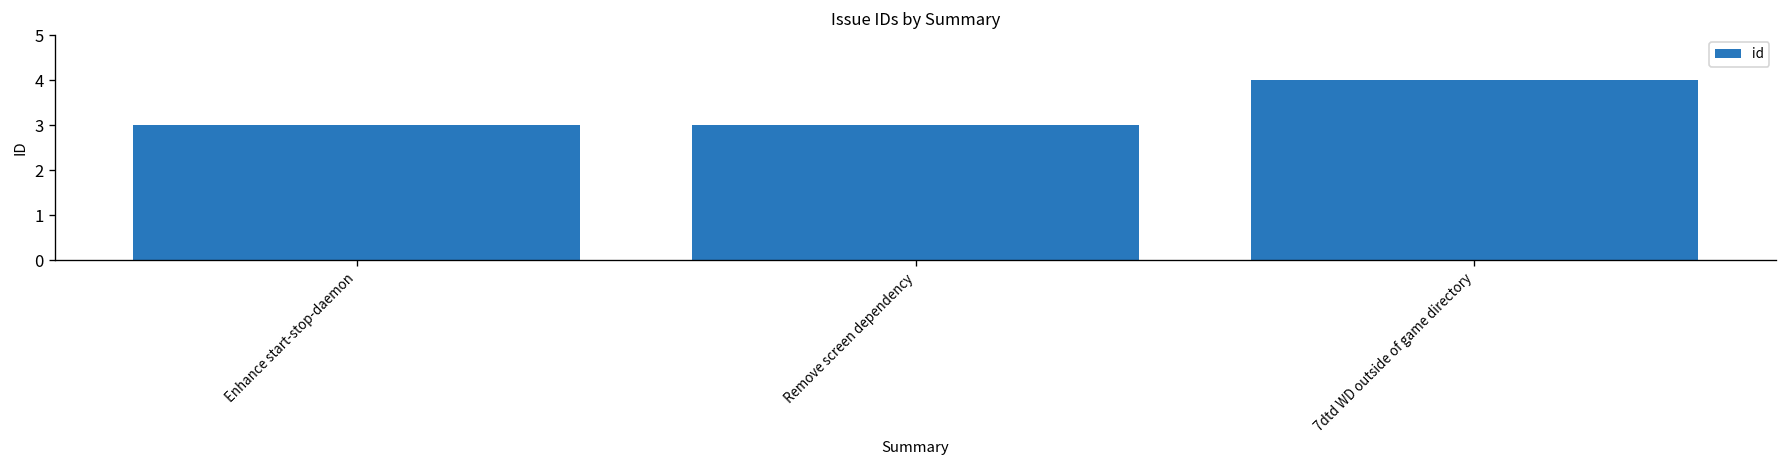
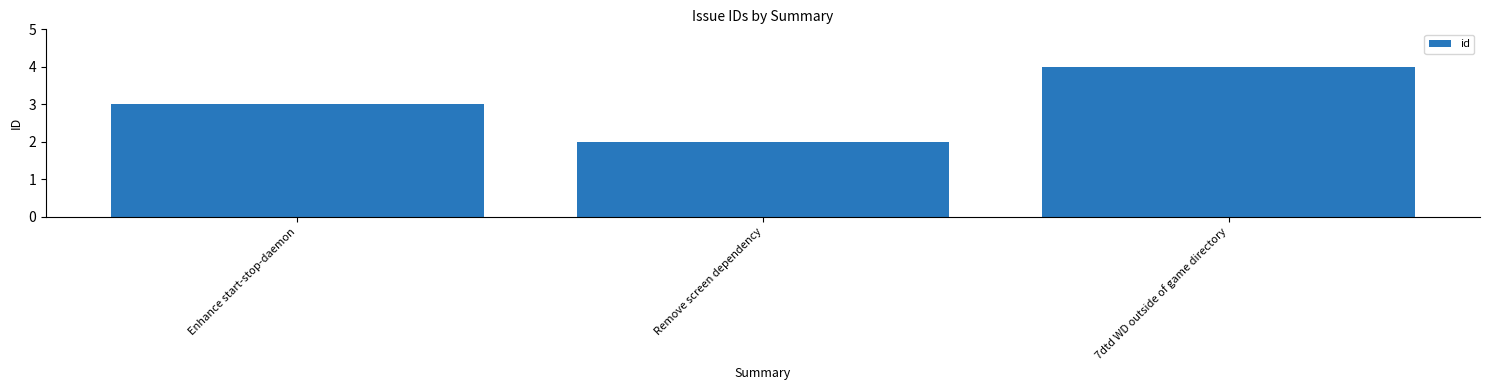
Remove screen dependency: 3 -> 2
